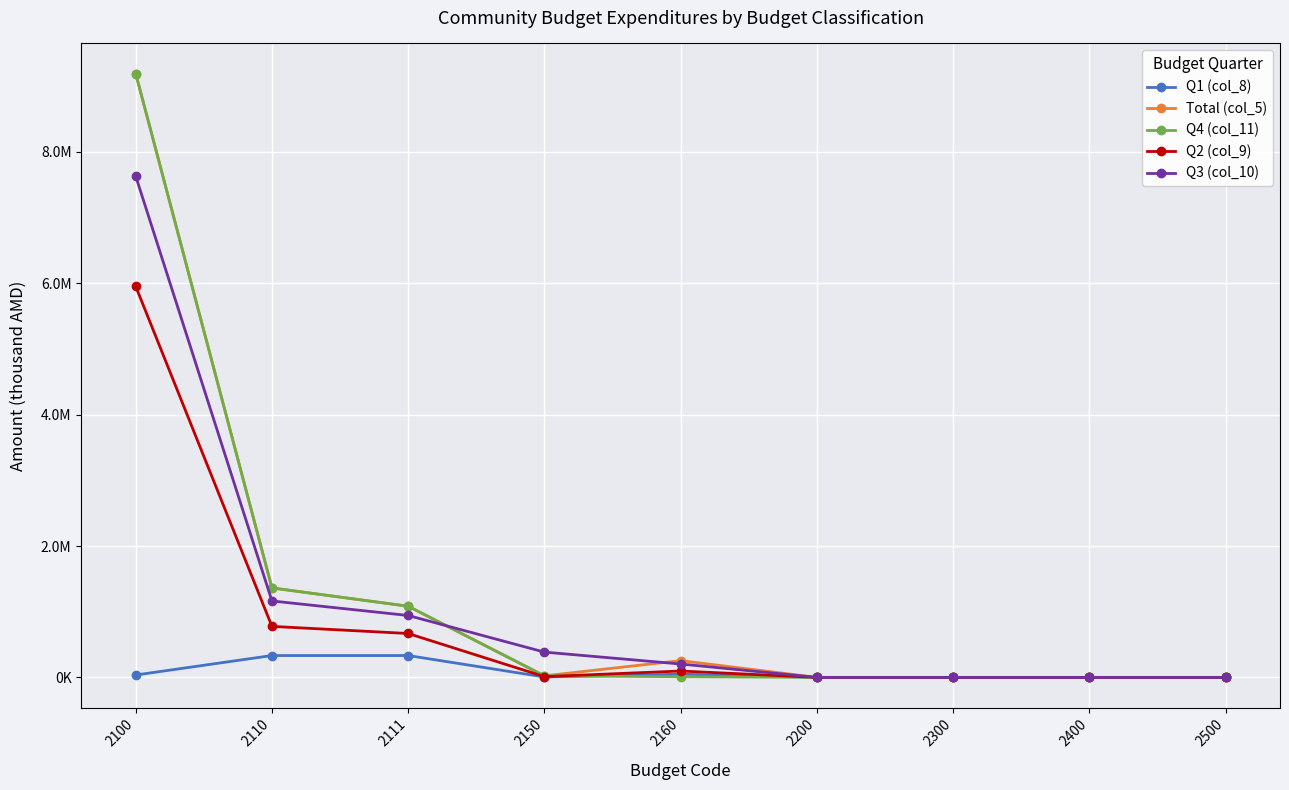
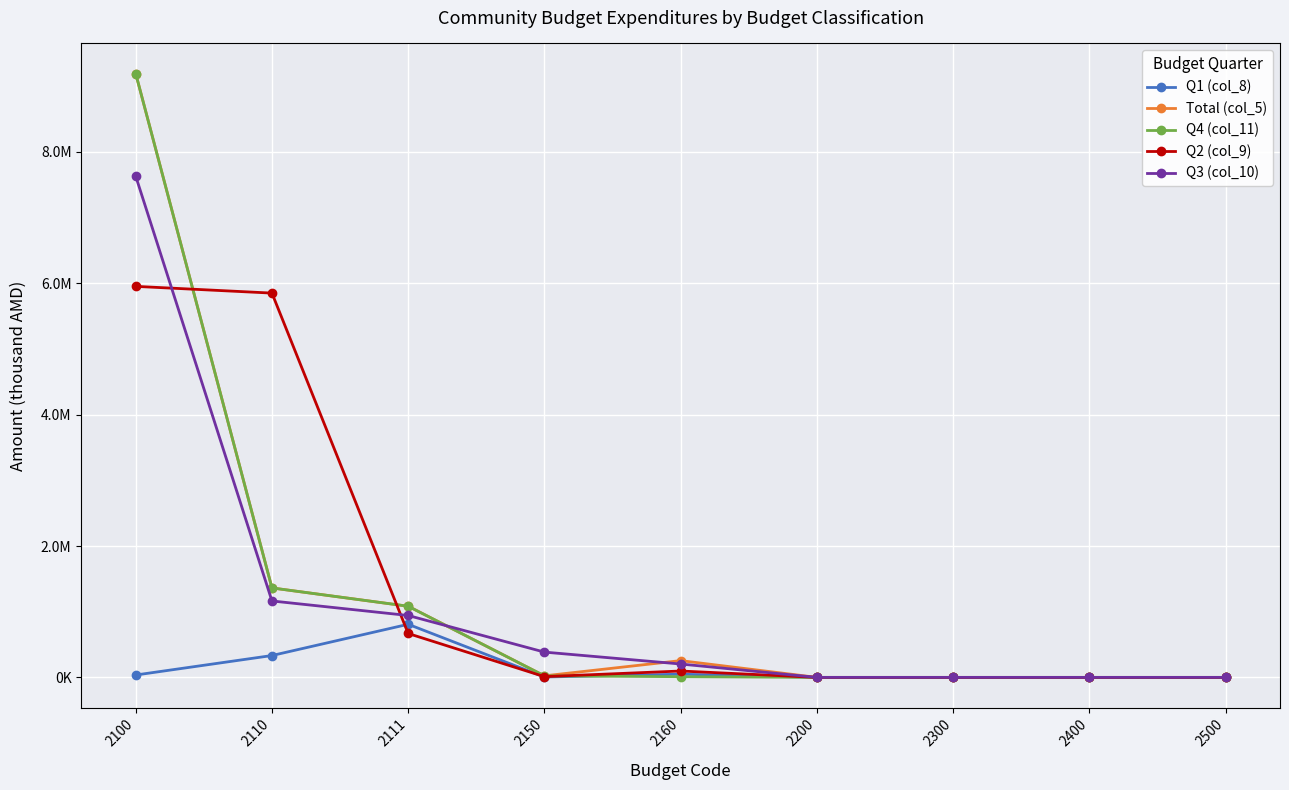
Q2 (col_9), 2110: 800000 -> 5900000
Q1 (col_8), 2111: 300000 -> 800000
